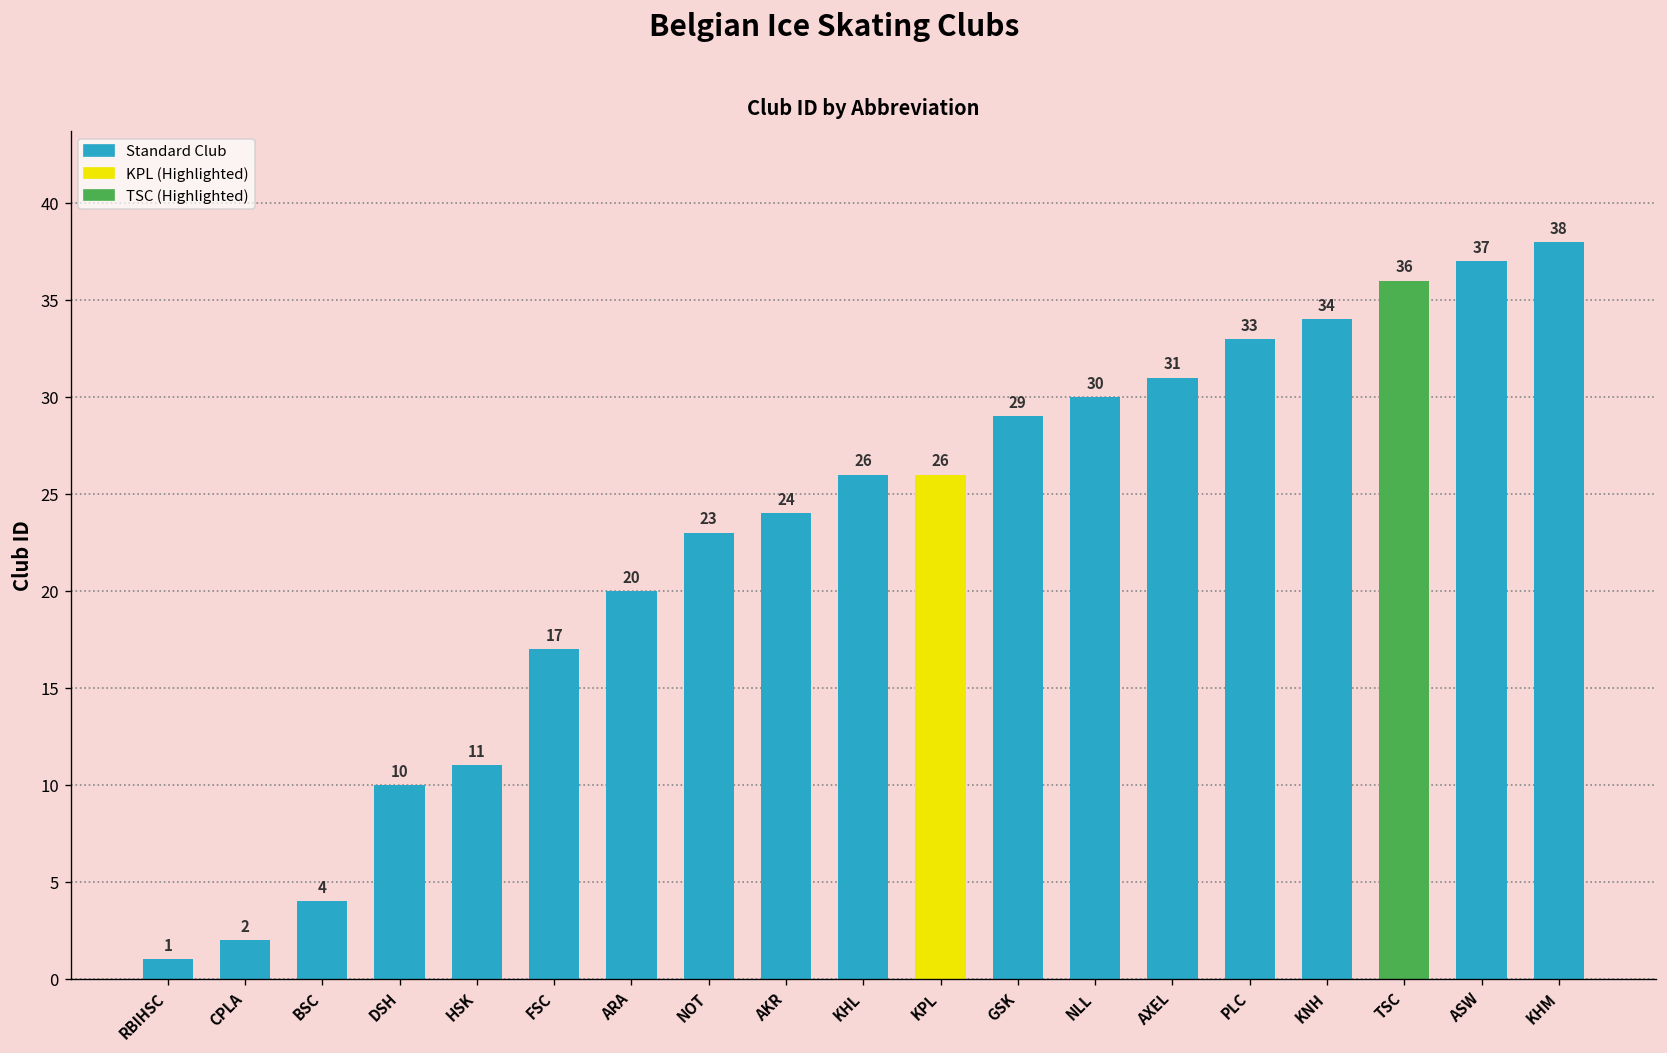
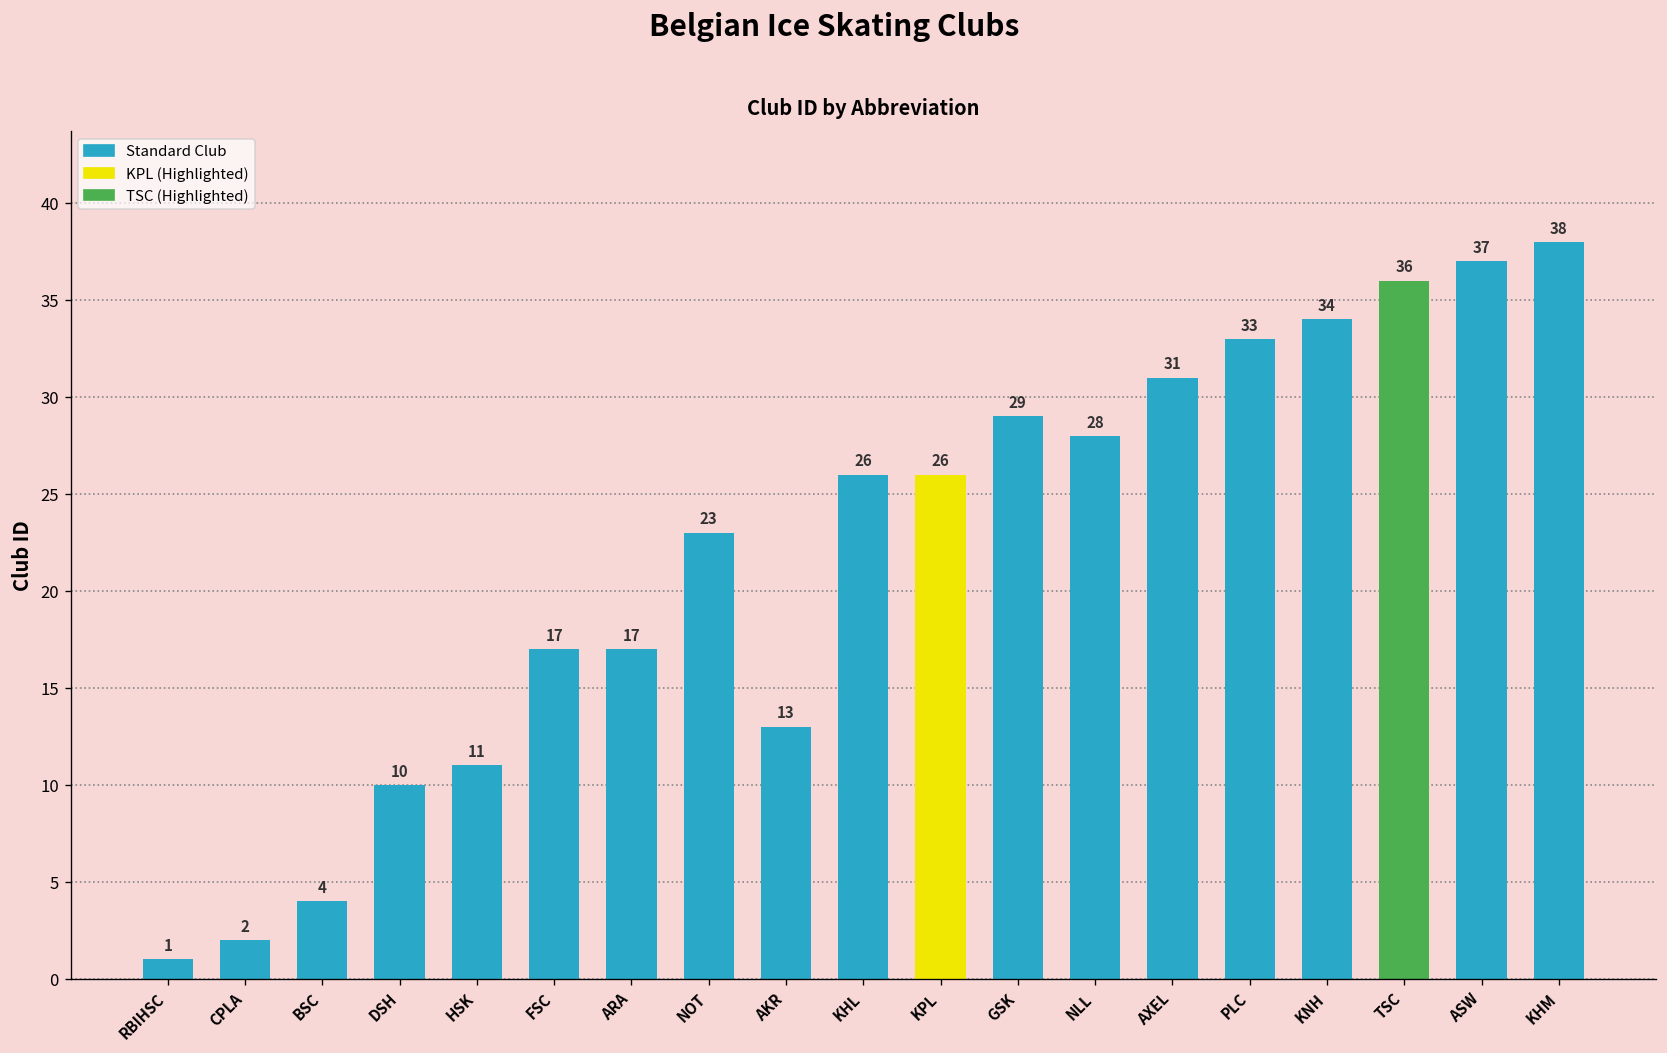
ARA: 20 -> 17
AKR: 24 -> 13
NLL: 30 -> 28
